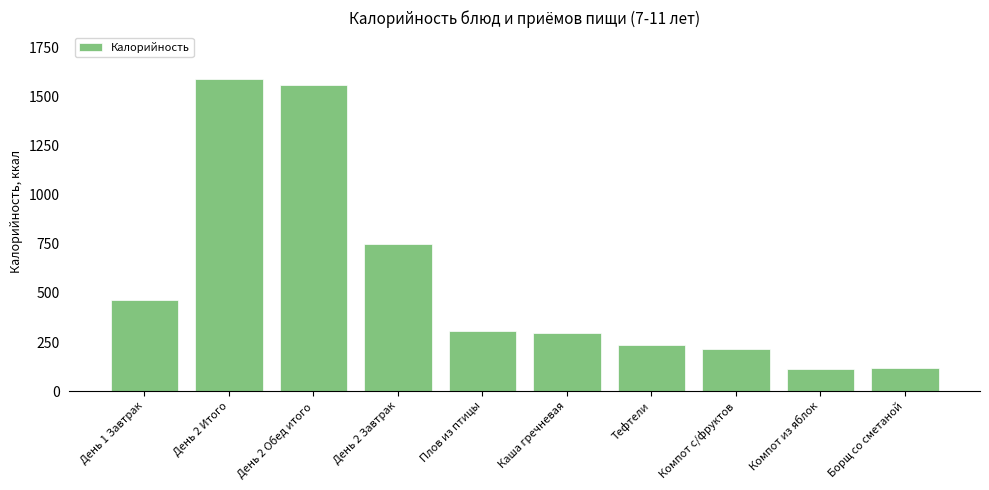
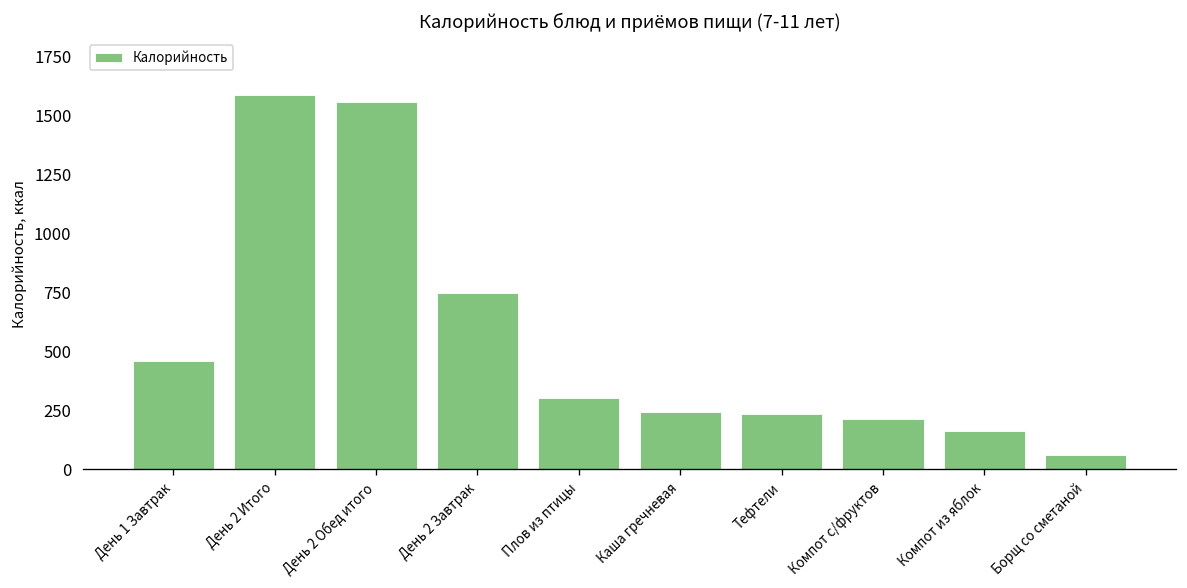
Каша гречневая: 300 -> 240
Компот из яблок: 110 -> 160
Борщ со сметаной: 120 -> 60
